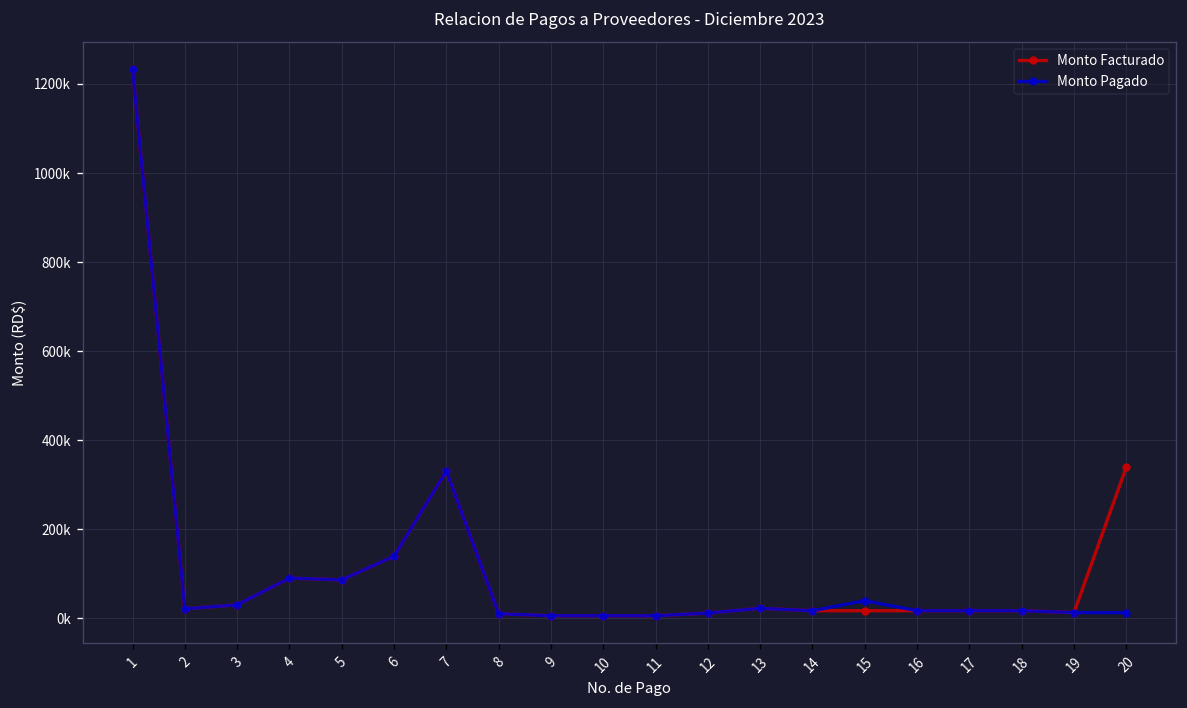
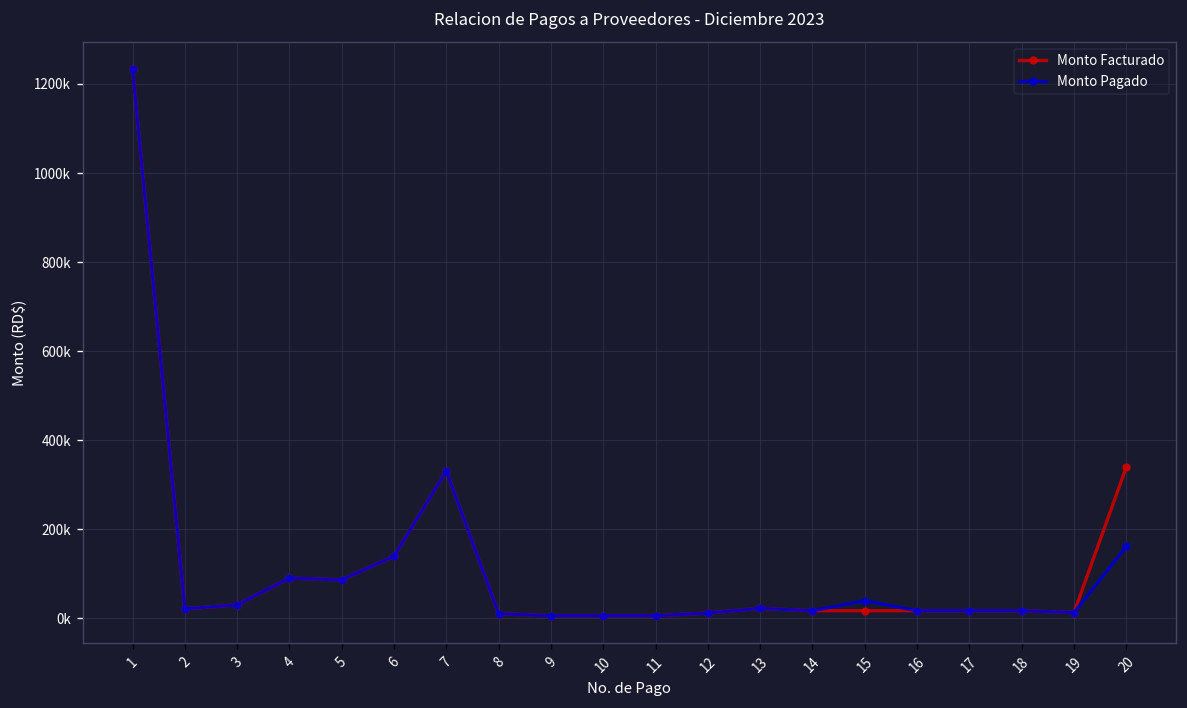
Monto Pagado, 20: 10000 -> 160000
